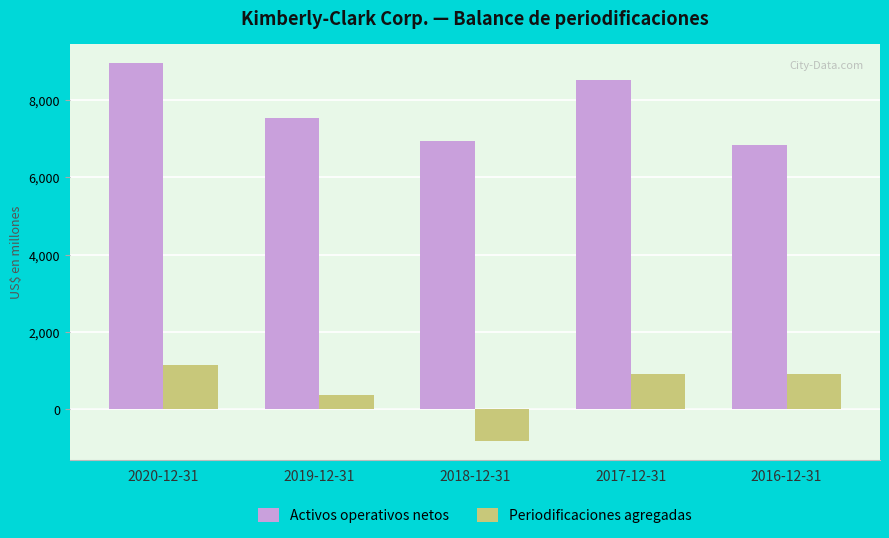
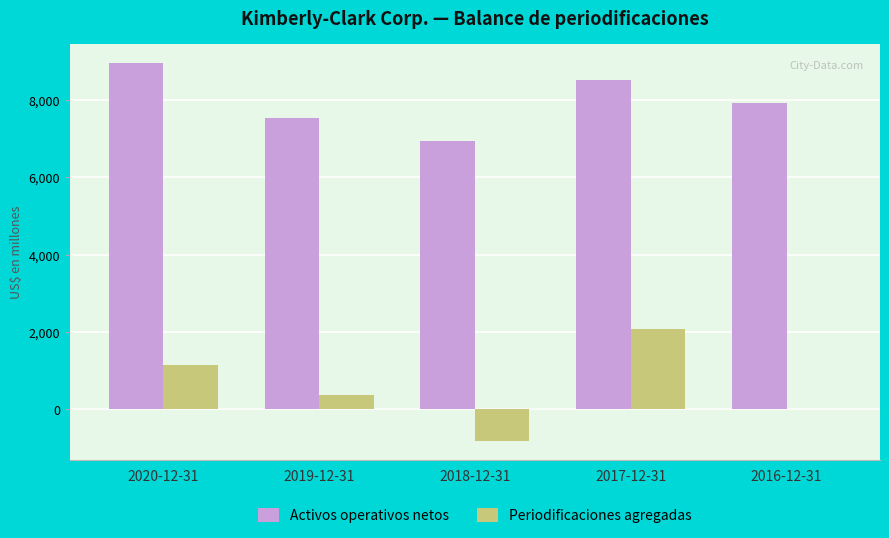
Periodificaciones agregadas, 2017-12-31: 900 -> 2,100
Activos operativos netos, 2016-12-31: 6,800 -> 7,900
Periodificaciones agregadas, 2016-12-31: 900 -> 0
